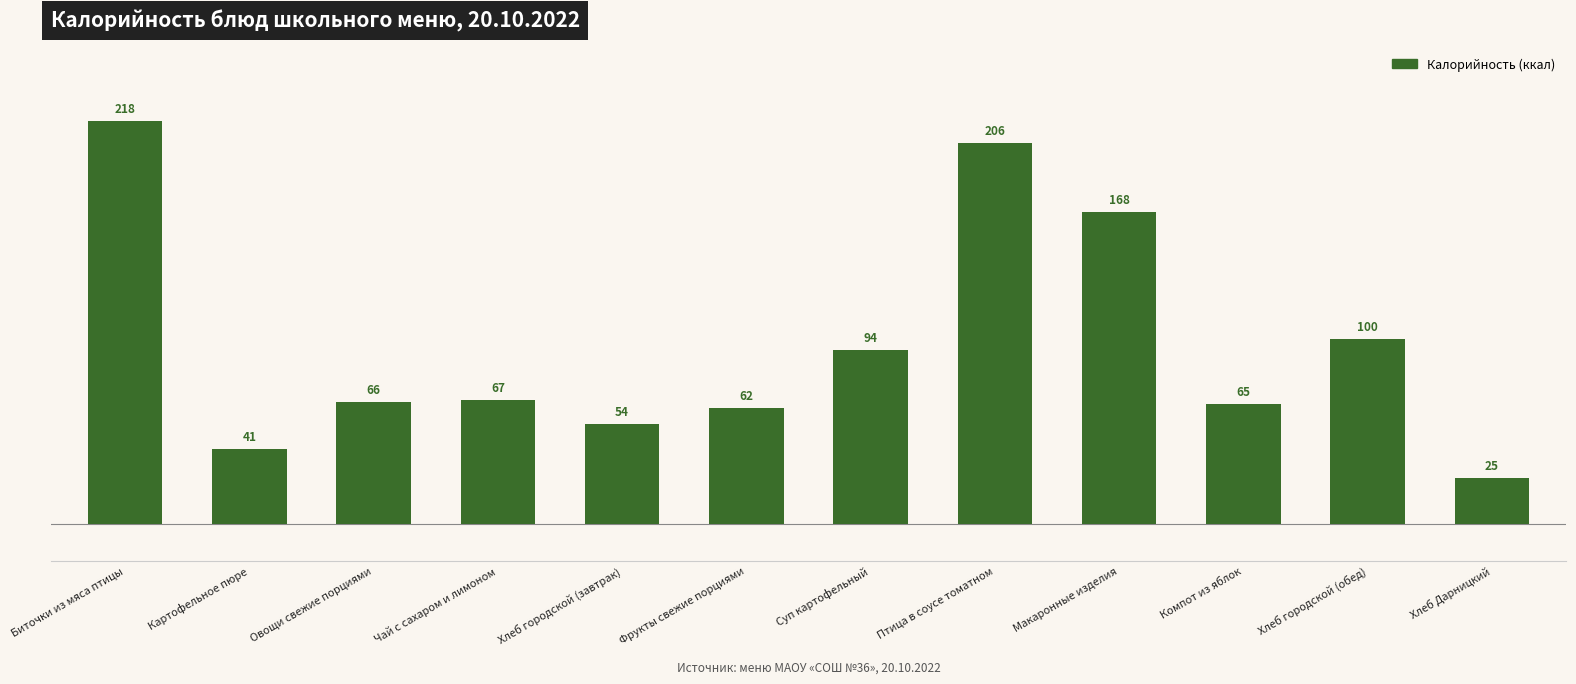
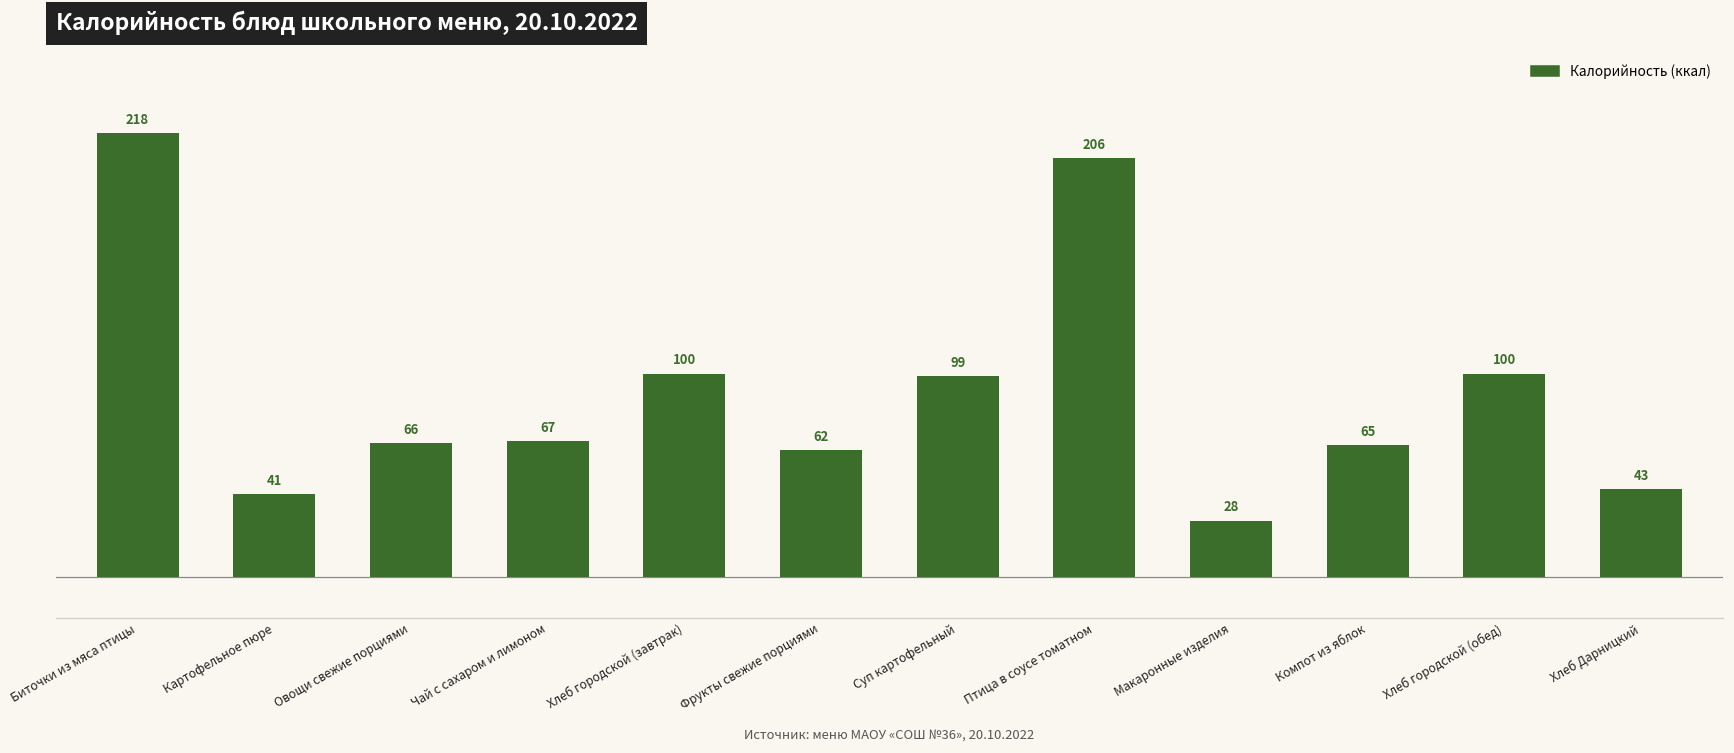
Хлеб городской (завтрак): 54 -> 100
Суп картофельный: 94 -> 99
Макаронные изделия: 168 -> 28
Хлеб Дарницкий: 25 -> 43
